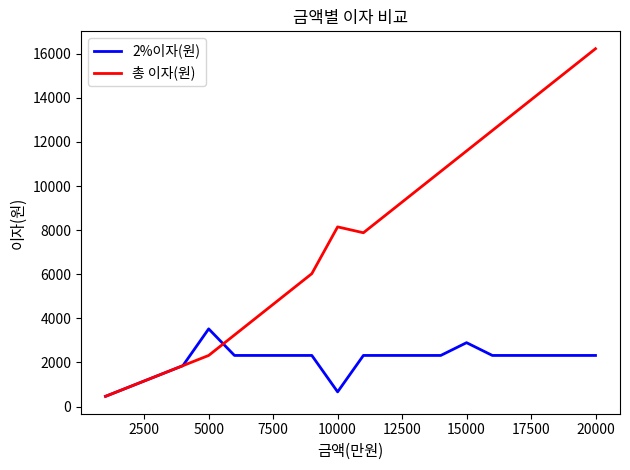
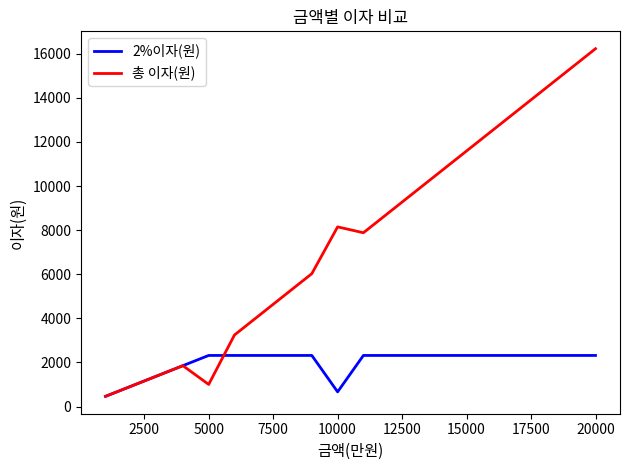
2%이자(원), 5000: 3500 -> 2300
총 이자(원), 5000: 2300 -> 1000
2%이자(원), 15000: 2900 -> 2300
